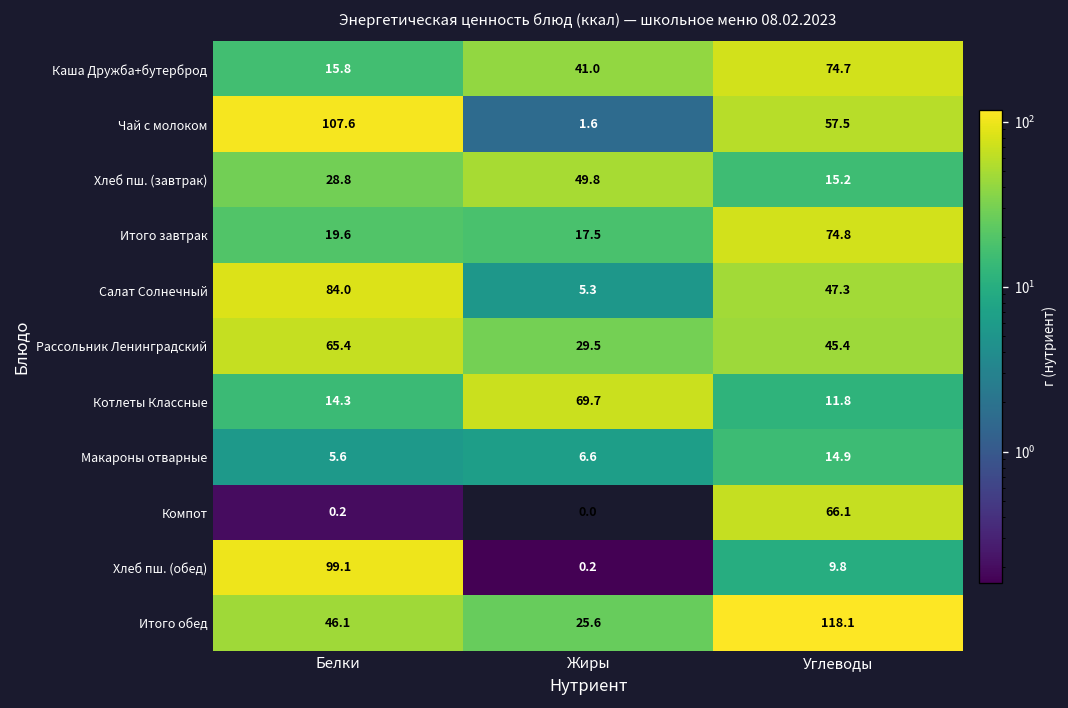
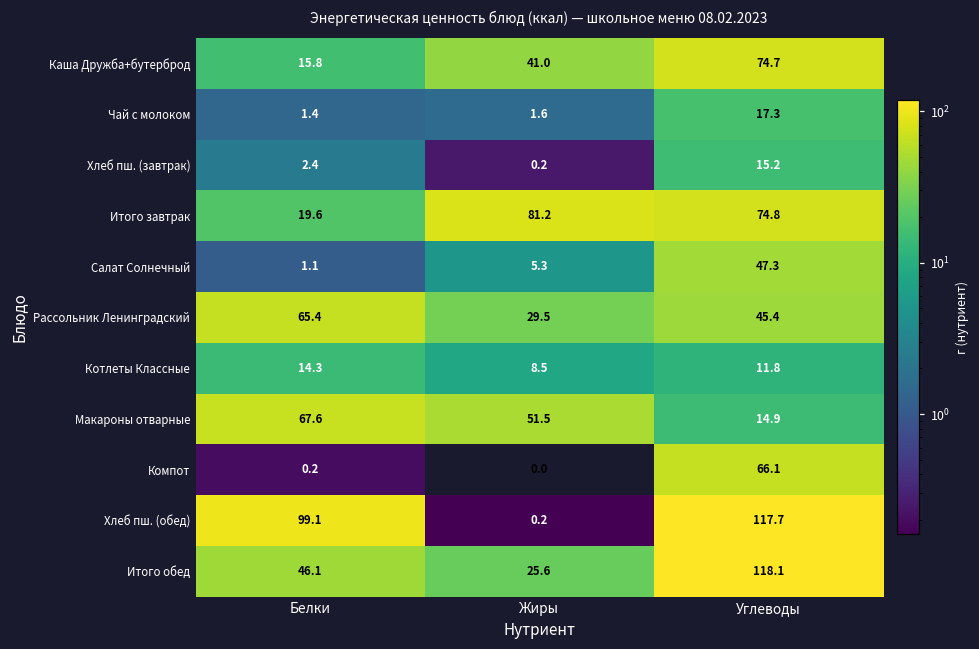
Чай с молоком, Белки: 107.6 -> 1.4
Чай с молоком, Углеводы: 57.5 -> 17.3
Хлеб пш. (завтрак), Белки: 28.8 -> 2.4
Хлеб пш. (завтрак), Жиры: 49.8 -> 0.2
Итого завтрак, Жиры: 17.5 -> 81.2
Салат Солнечный, Белки: 84.0 -> 1.1
Котлеты Классные, Жиры: 69.7 -> 8.5
Макароны отварные, Белки: 5.6 -> 67.6
Макароны отварные, Жиры: 6.6 -> 51.5
Хлеб пш. (обед), Углеводы: 9.8 -> 117.7
